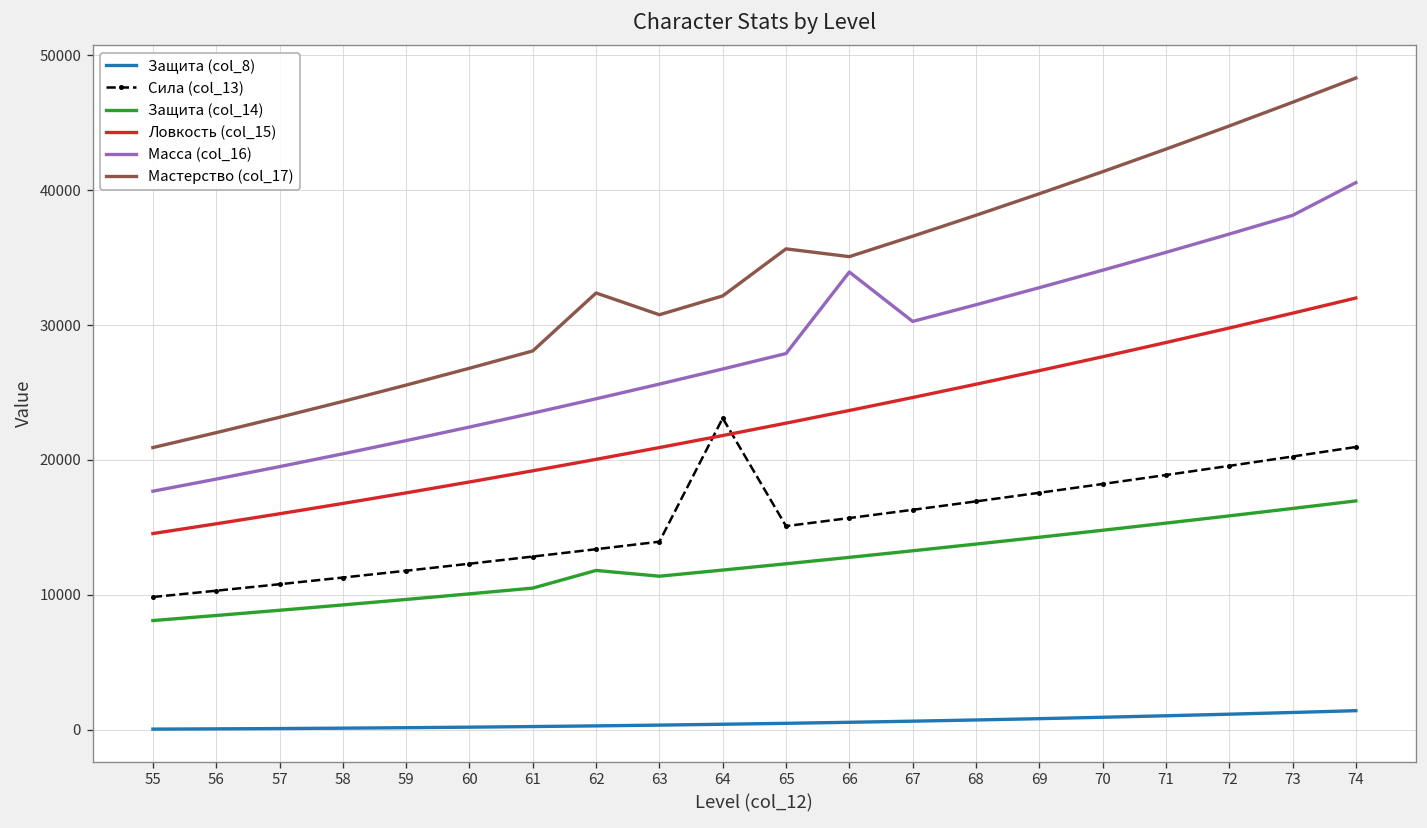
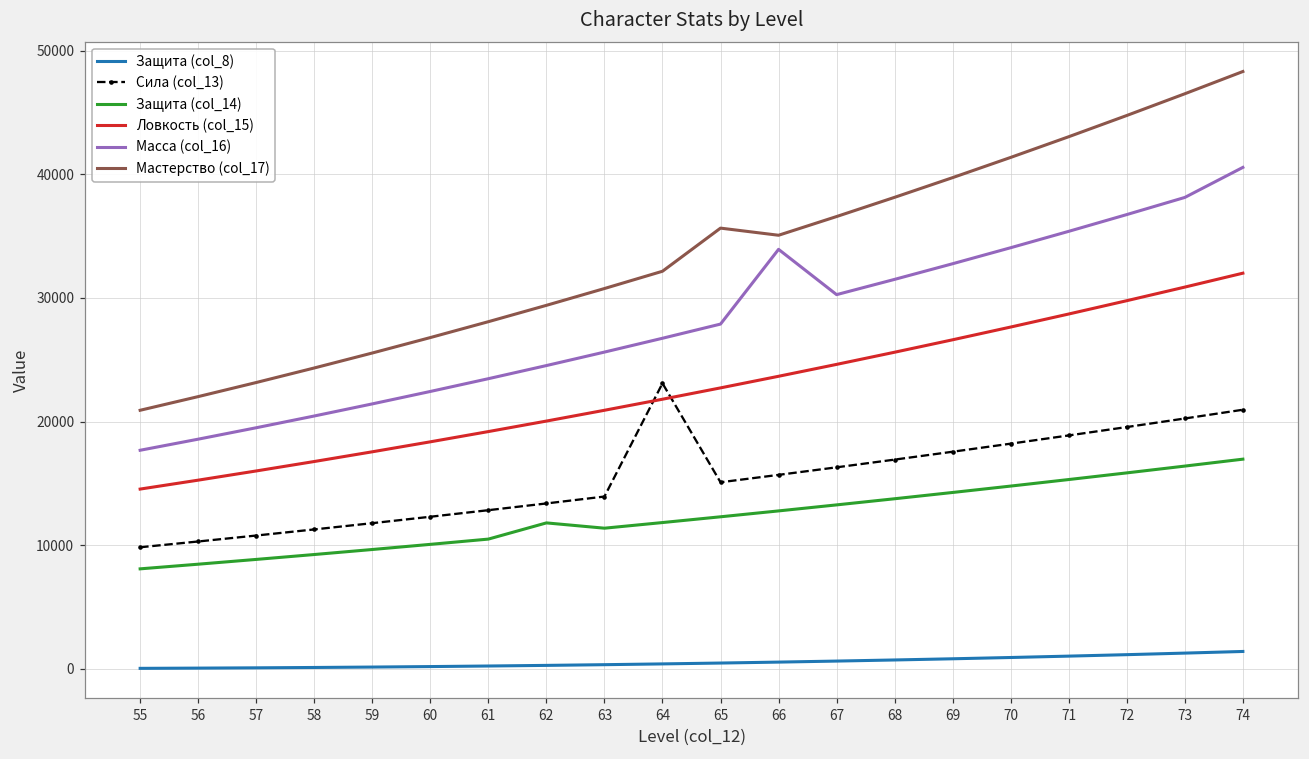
Мастерство (col_17), 62: 32400 -> 29400
